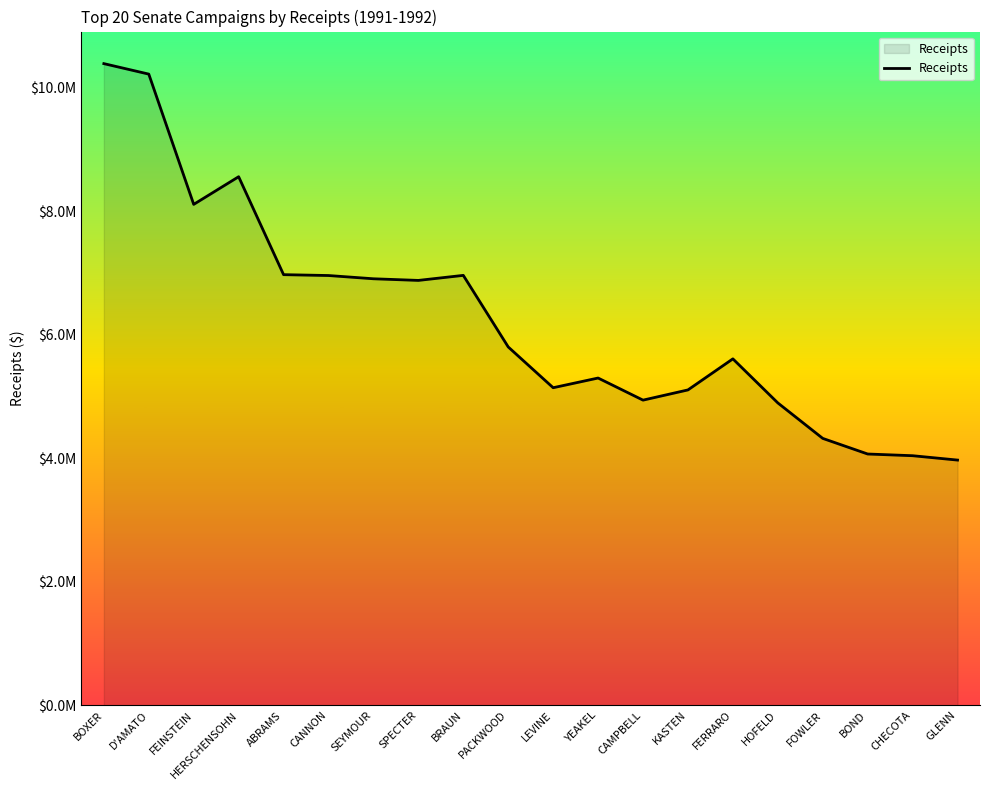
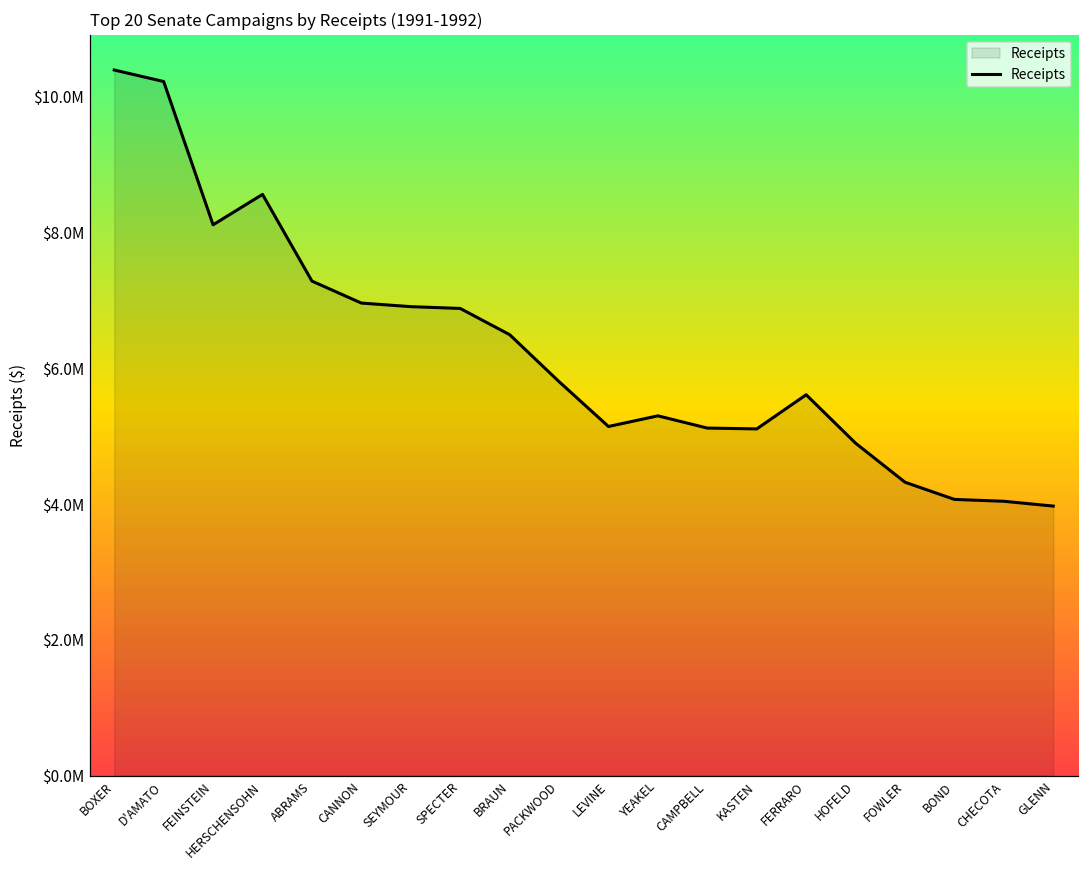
ABRAMS: $7000000 -> $7300000
BRAUN: $7000000 -> $6500000
CAMPBELL: $4900000 -> $5100000
